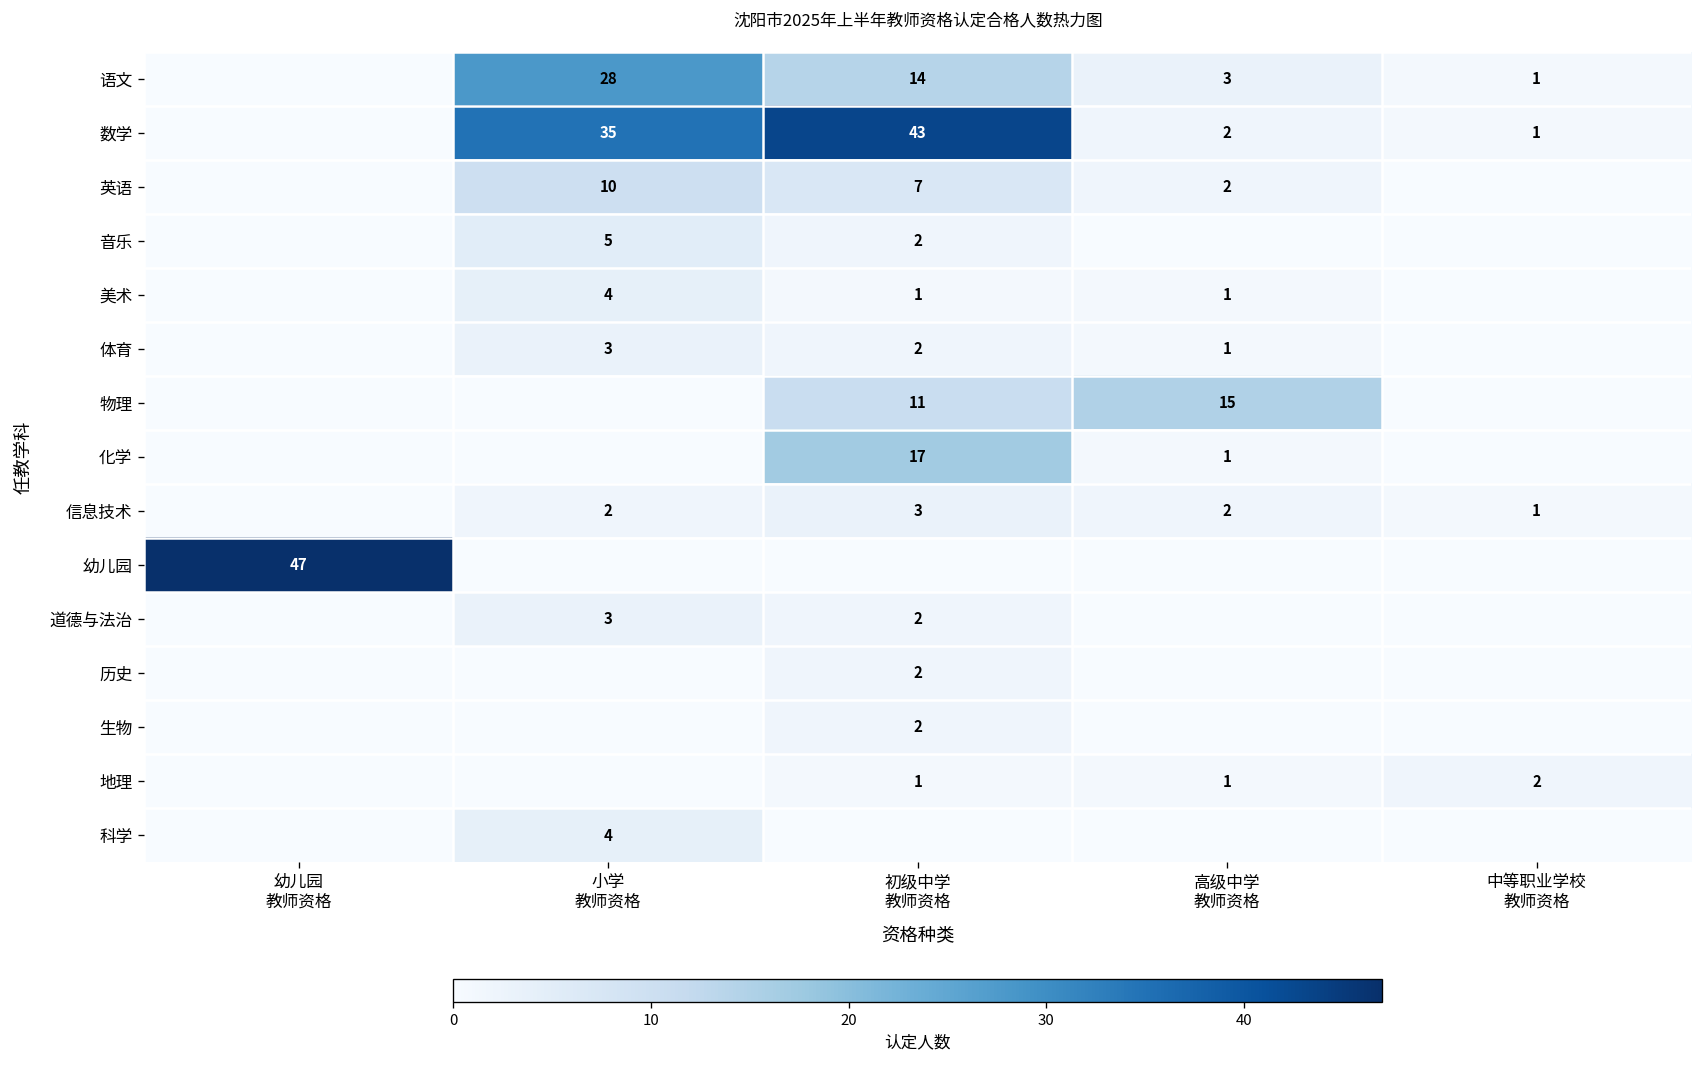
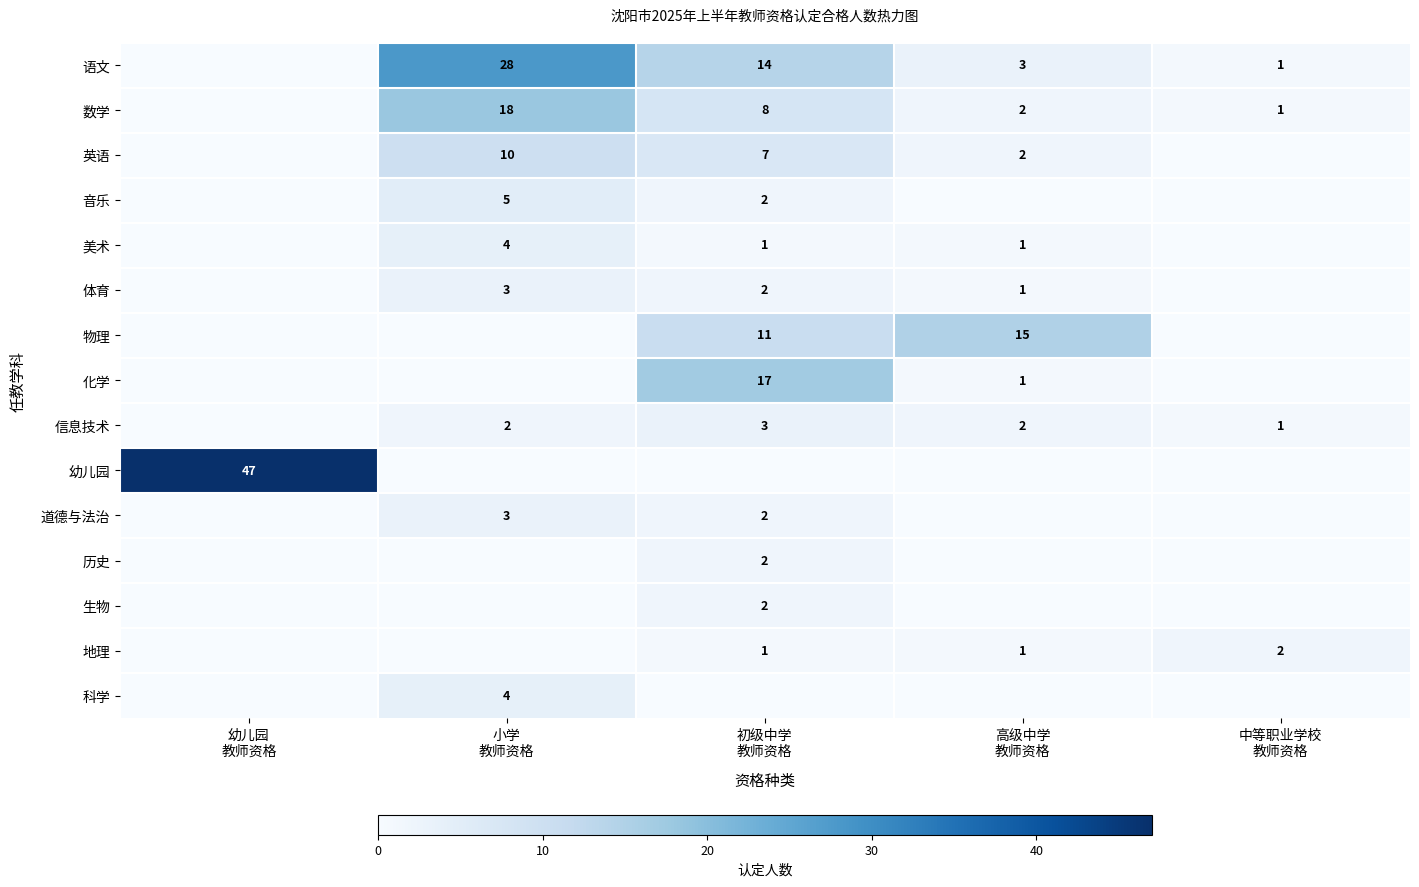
数学, 小学 教师资格: 35 -> 18
数学, 初级中学 教师资格: 43 -> 8
